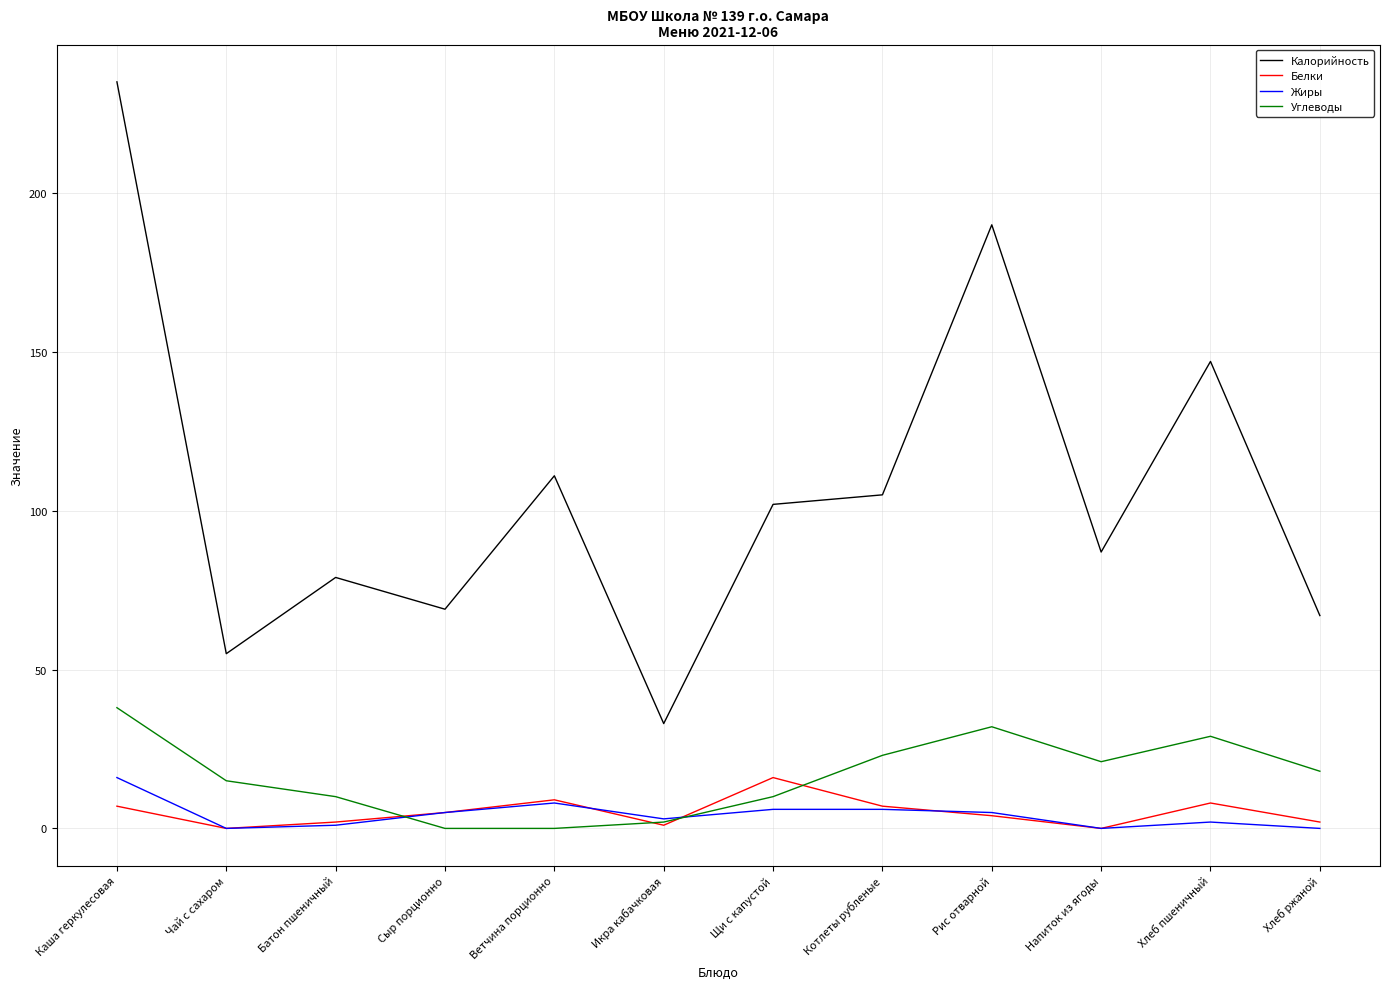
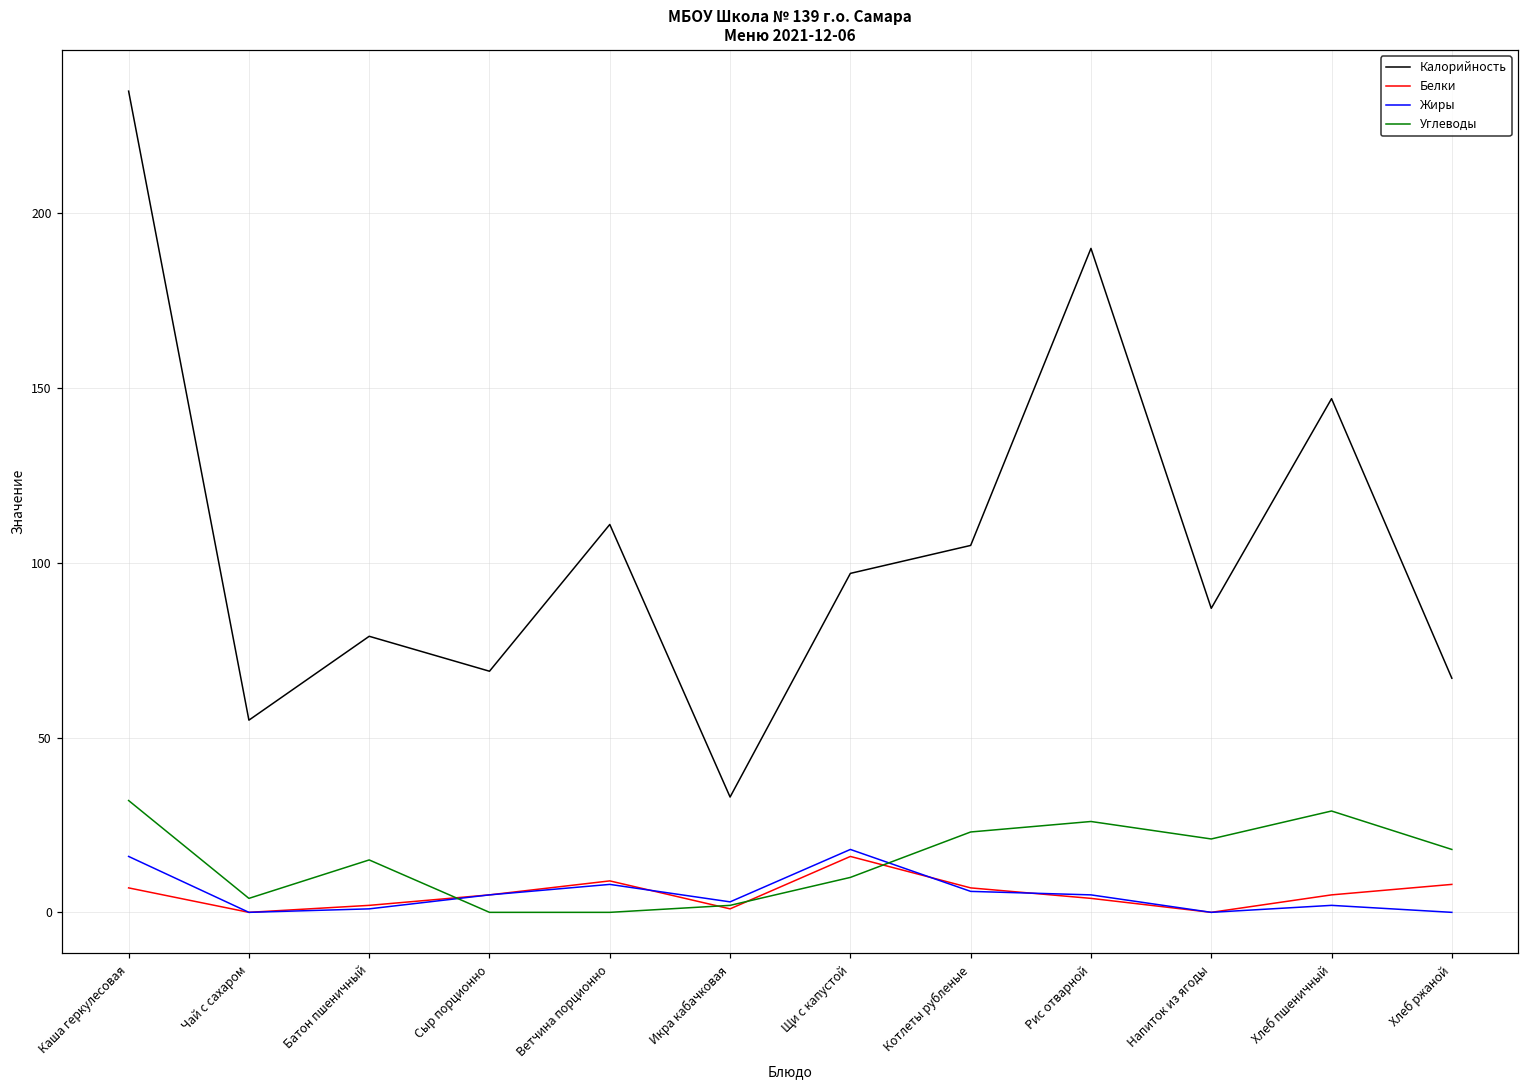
Углеводы, Каша геркулесовая: 38 -> 32
Углеводы, Чай с сахаром: 15 -> 4
Углеводы, Батон пшеничный: 10 -> 15
Калорийность, Щи с капустой: 102 -> 97
Жиры, Щи с капустой: 6 -> 18
Углеводы, Рис отварной: 32 -> 26
Белки, Хлеб пшеничный: 8 -> 5
Белки, Хлеб ржаной: 2 -> 8
